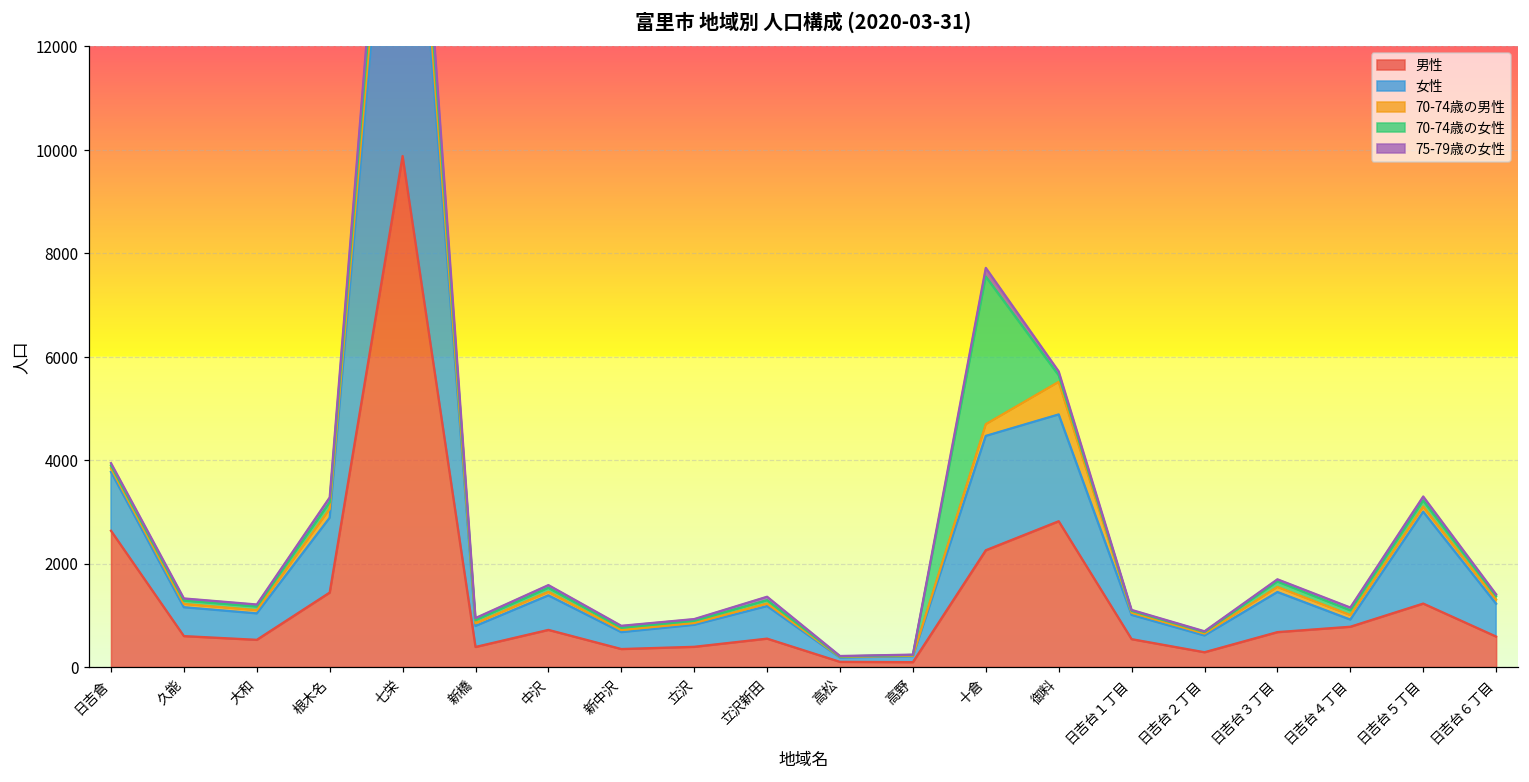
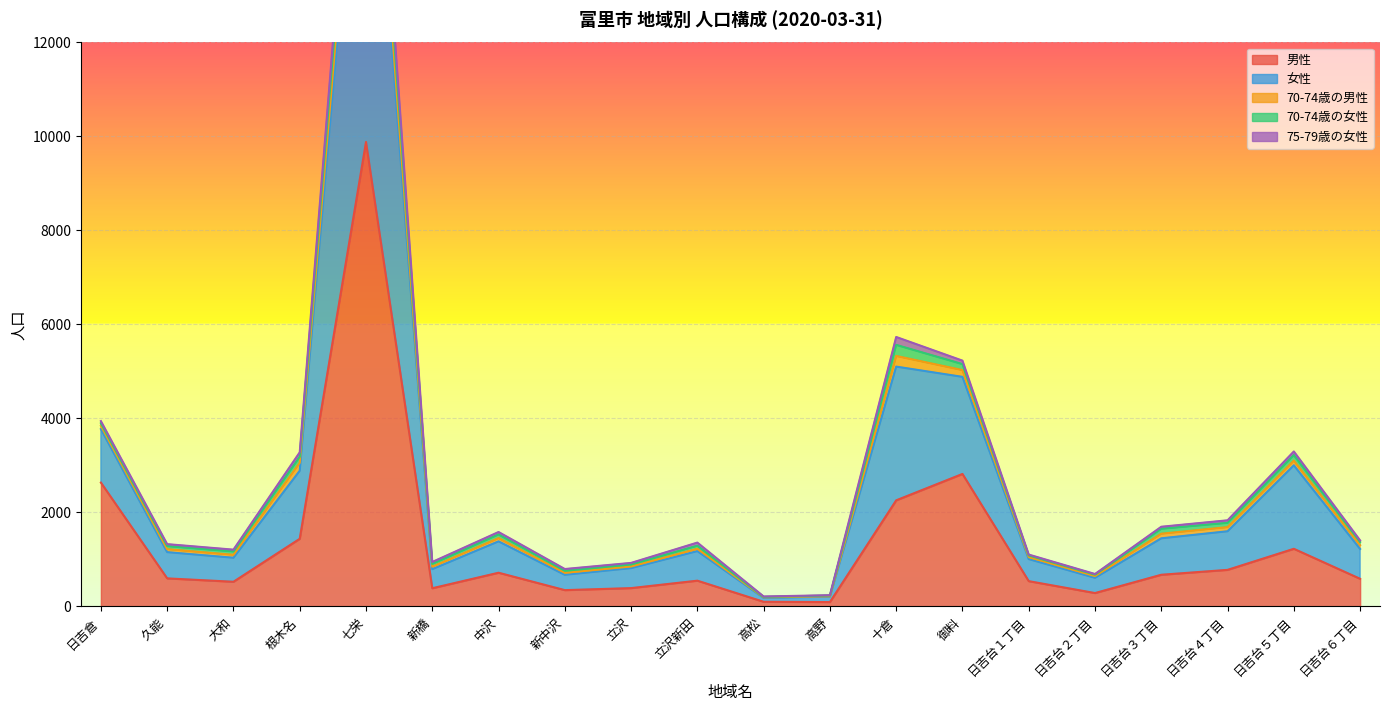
女性, 十倉: 2200 -> 2800
70-74歳の女性, 十倉: 2900 -> 200
70-74歳の男性, 御料: 600 -> 100
女性, 日吉台４丁目: 100 -> 800
